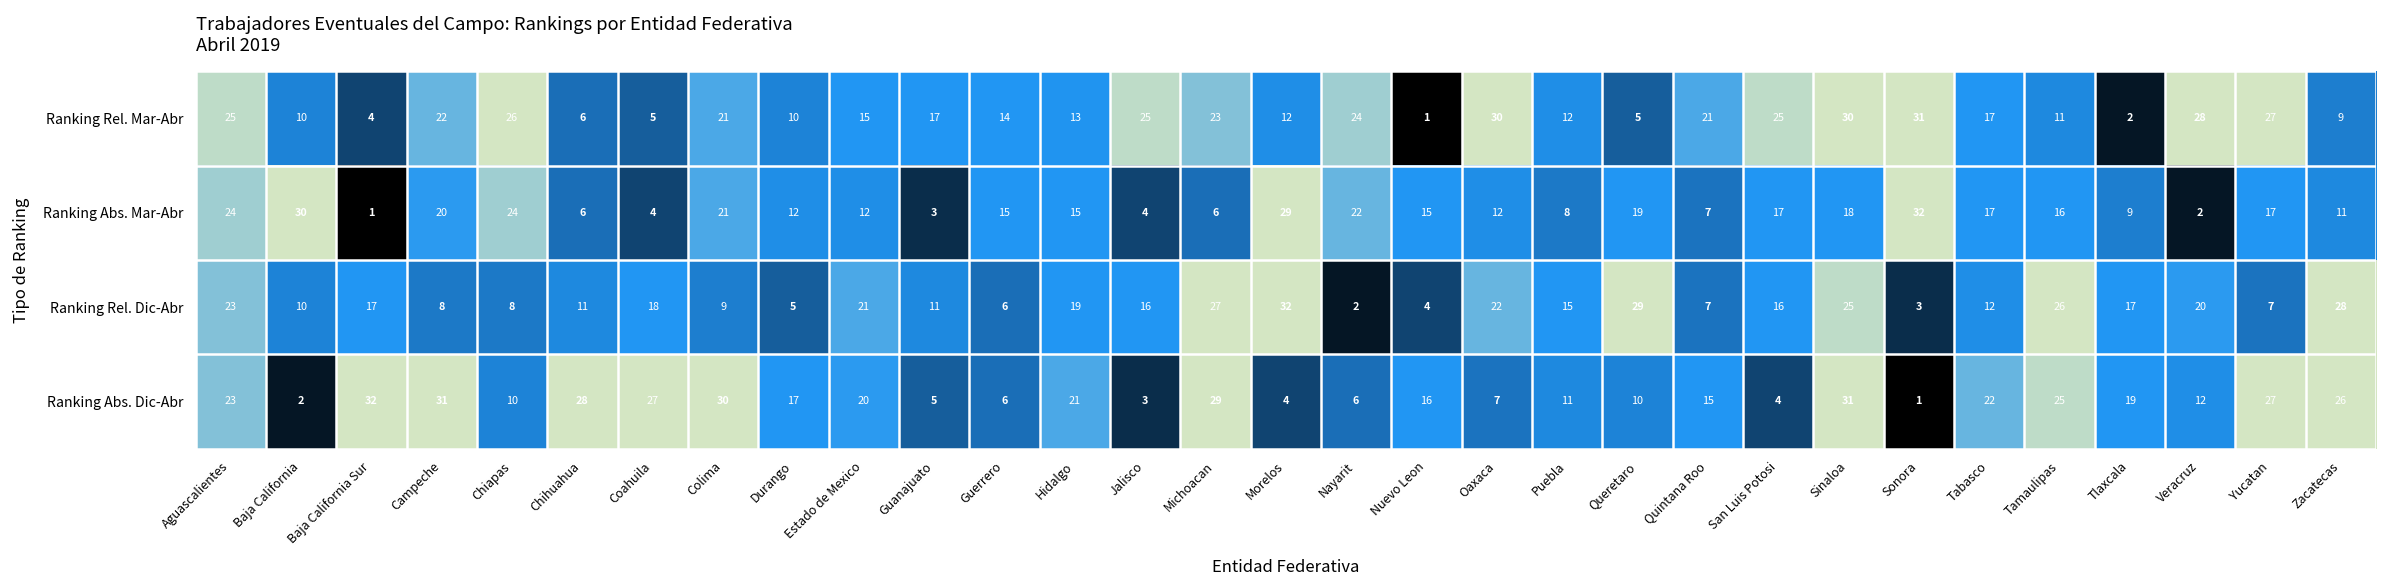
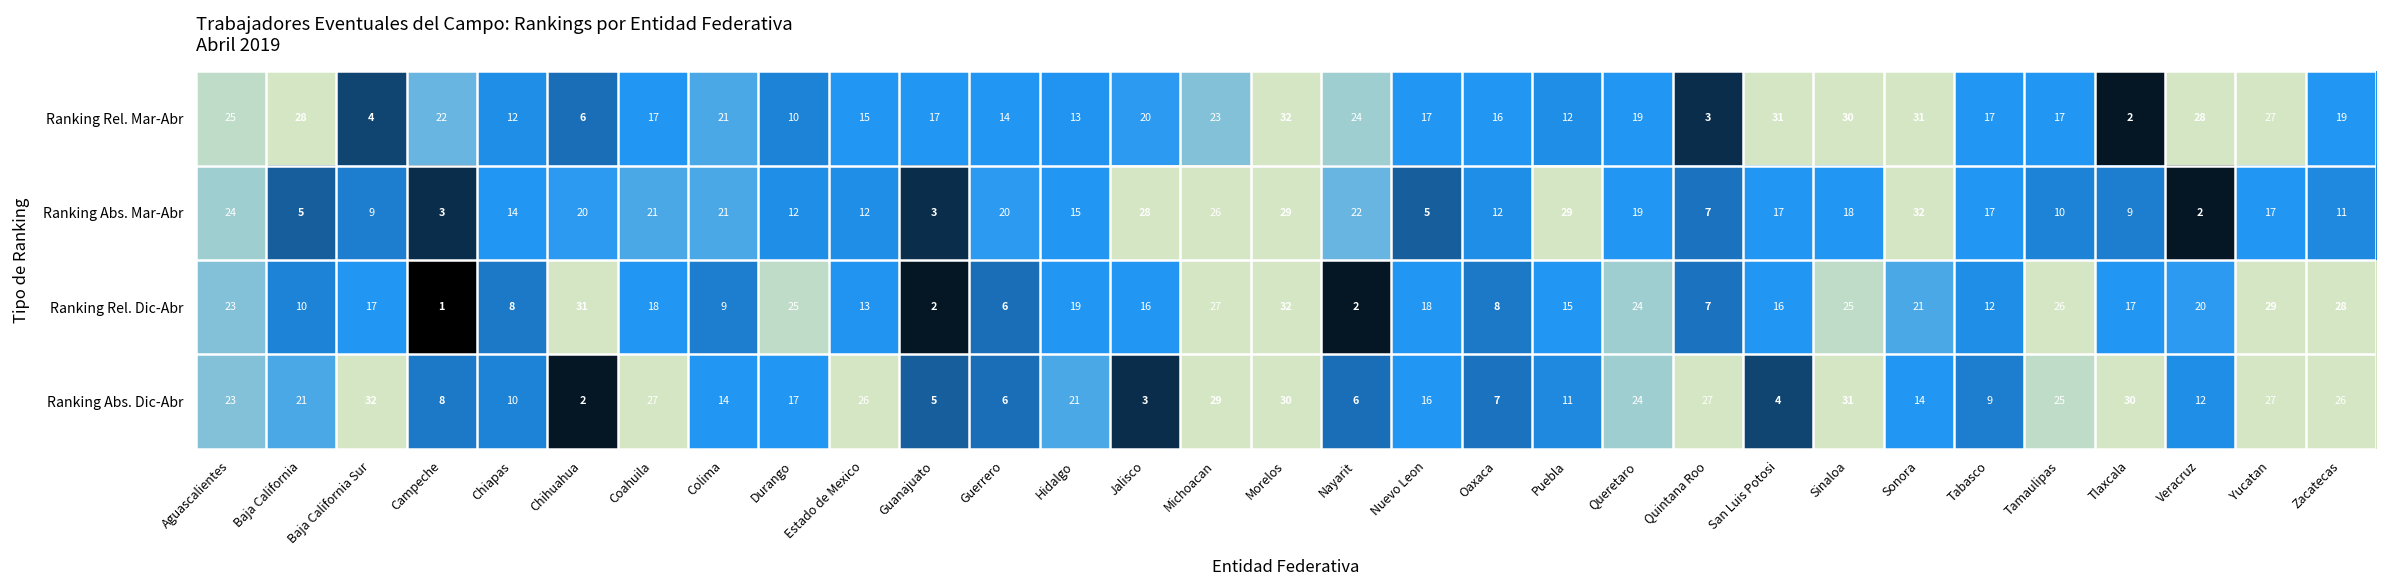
Ranking Rel. Mar-Abr, Baja California: 10 -> 28
Ranking Rel. Mar-Abr, Chiapas: 26 -> 12
Ranking Rel. Mar-Abr, Coahuila: 5 -> 17
Ranking Rel. Mar-Abr, Jalisco: 25 -> 20
Ranking Rel. Mar-Abr, Morelos: 12 -> 32
Ranking Rel. Mar-Abr, Nuevo Leon: 1 -> 17
Ranking Rel. Mar-Abr, Oaxaca: 30 -> 16
Ranking Rel. Mar-Abr, Queretaro: 5 -> 19
Ranking Rel. Mar-Abr, Quintana Roo: 21 -> 3
Ranking Rel. Mar-Abr, San Luis Potosi: 25 -> 31
Ranking Rel. Mar-Abr, Tamaulipas: 11 -> 17
Ranking Rel. Mar-Abr, Zacatecas: 9 -> 19
Ranking Abs. Mar-Abr, Baja California: 30 -> 5
Ranking Abs. Mar-Abr, Baja California Sur: 1 -> 9
Ranking Abs. Mar-Abr, Campeche: 20 -> 3
Ranking Abs. Mar-Abr, Chiapas: 24 -> 14
Ranking Abs. Mar-Abr, Chihuahua: 6 -> 20
Ranking Abs. Mar-Abr, Coahuila: 4 -> 21
Ranking Abs. Mar-Abr, Guerrero: 15 -> 20
Ranking Abs. Mar-Abr, Jalisco: 4 -> 28
Ranking Abs. Mar-Abr, Michoacan: 6 -> 26
Ranking Abs. Mar-Abr, Nuevo Leon: 15 -> 5
Ranking Abs. Mar-Abr, Puebla: 8 -> 29
Ranking Abs. Mar-Abr, Tamaulipas: 16 -> 10
Ranking Rel. Dic-Abr, Campeche: 8 -> 1
Ranking Rel. Dic-Abr, Chihuahua: 11 -> 31
Ranking Rel. Dic-Abr, Durango: 5 -> 25
Ranking Rel. Dic-Abr, Estado de Mexico: 21 -> 13
Ranking Rel. Dic-Abr, Guanajuato: 11 -> 2
Ranking Rel. Dic-Abr, Nuevo Leon: 4 -> 18
Ranking Rel. Dic-Abr, Oaxaca: 22 -> 8
Ranking Rel. Dic-Abr, Queretaro: 29 -> 24
Ranking Rel. Dic-Abr, Sonora: 3 -> 21
Ranking Rel. Dic-Abr, Yucatan: 7 -> 29
Ranking Abs. Dic-Abr, Baja California: 2 -> 21
Ranking Abs. Dic-Abr, Campeche: 31 -> 8
Ranking Abs. Dic-Abr, Chihuahua: 28 -> 2
Ranking Abs. Dic-Abr, Colima: 30 -> 14
Ranking Abs. Dic-Abr, Estado de Mexico: 20 -> 26
Ranking Abs. Dic-Abr, Morelos: 4 -> 30
Ranking Abs. Dic-Abr, Queretaro: 10 -> 24
Ranking Abs. Dic-Abr, Quintana Roo: 15 -> 27
Ranking Abs. Dic-Abr, Sonora: 1 -> 14
Ranking Abs. Dic-Abr, Tabasco: 22 -> 9
Ranking Abs. Dic-Abr, Tlaxcala: 19 -> 30
